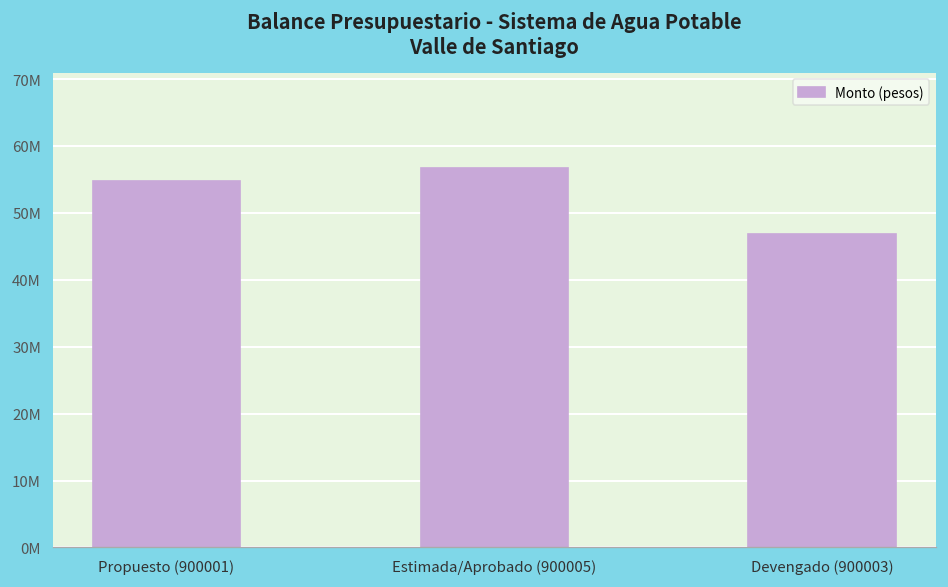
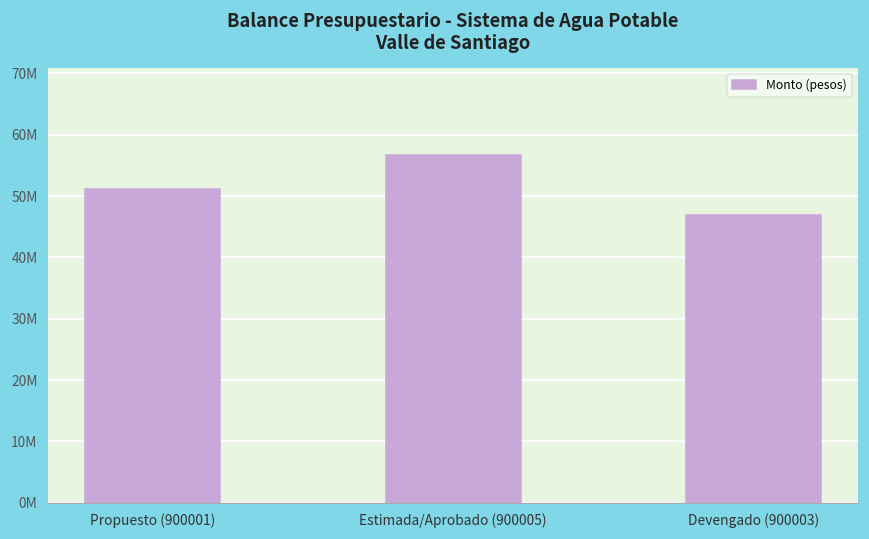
Propuesto (900001): 55000000 -> 51000000
